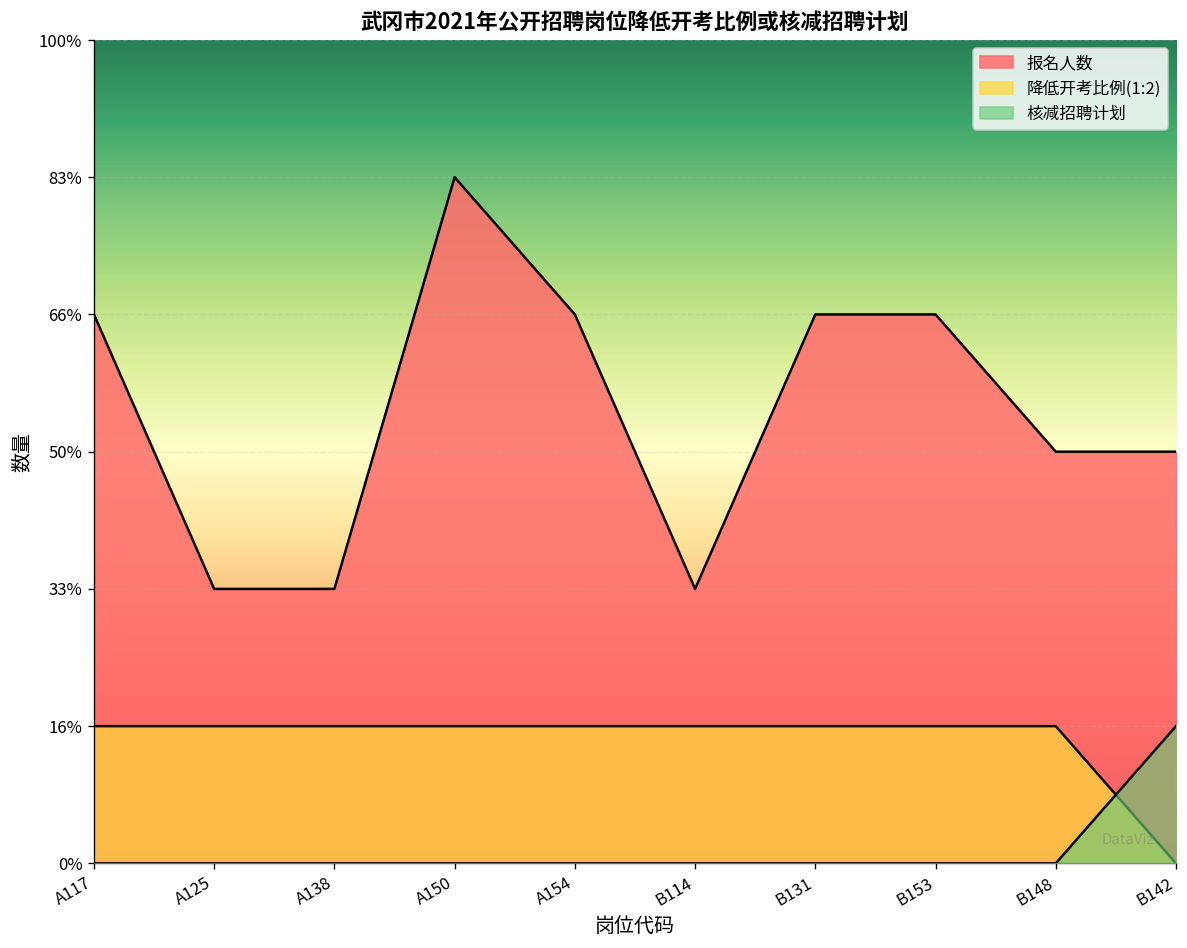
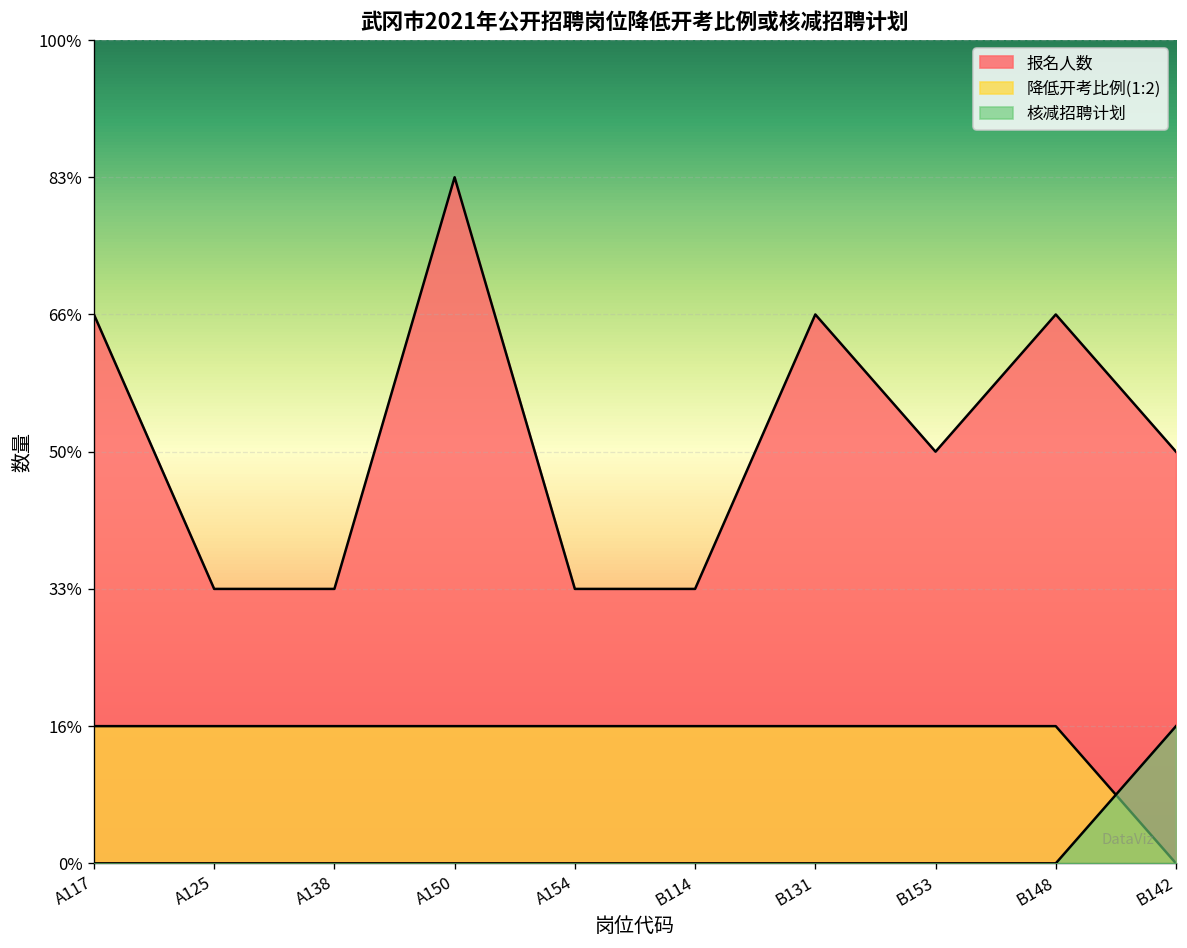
报名人数, A154: 67% -> 33%
报名人数, B153: 67% -> 50%
报名人数, B148: 50% -> 67%
